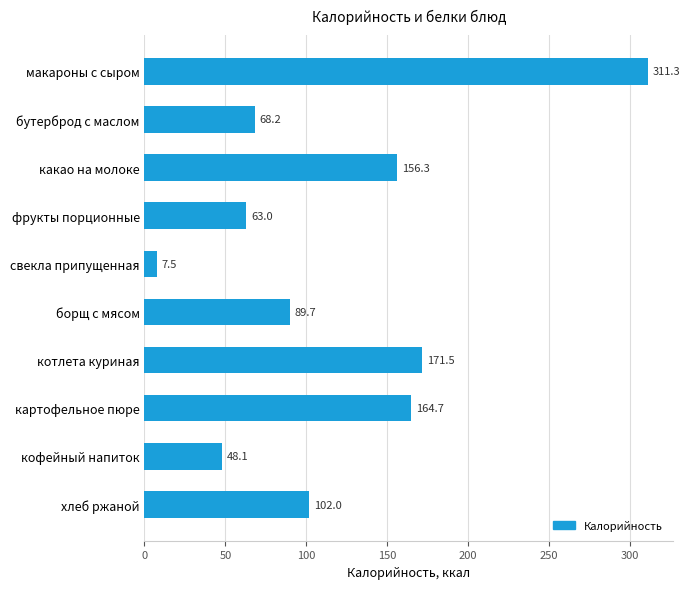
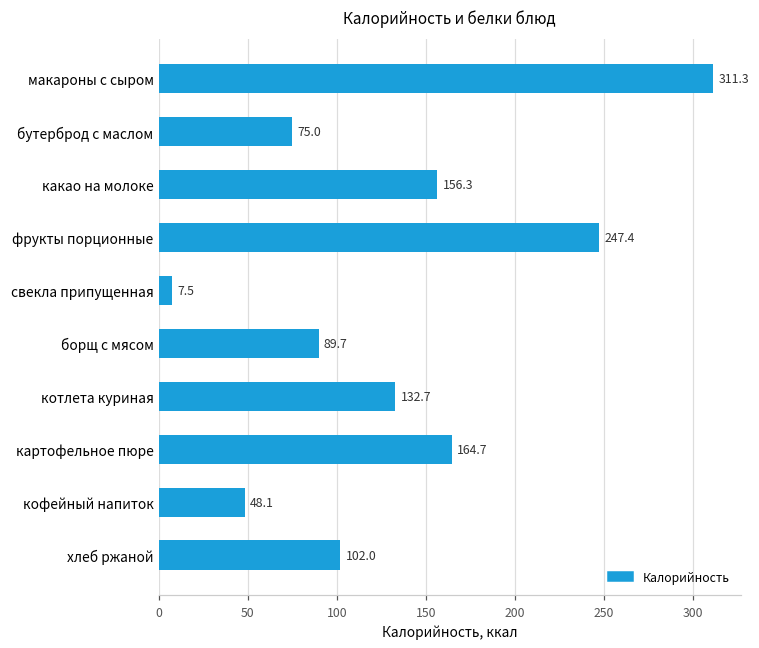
бутерброд с маслом: 68.2 -> 75.0
фрукты порционные: 63.0 -> 247.4
котлета куриная: 171.5 -> 132.7
